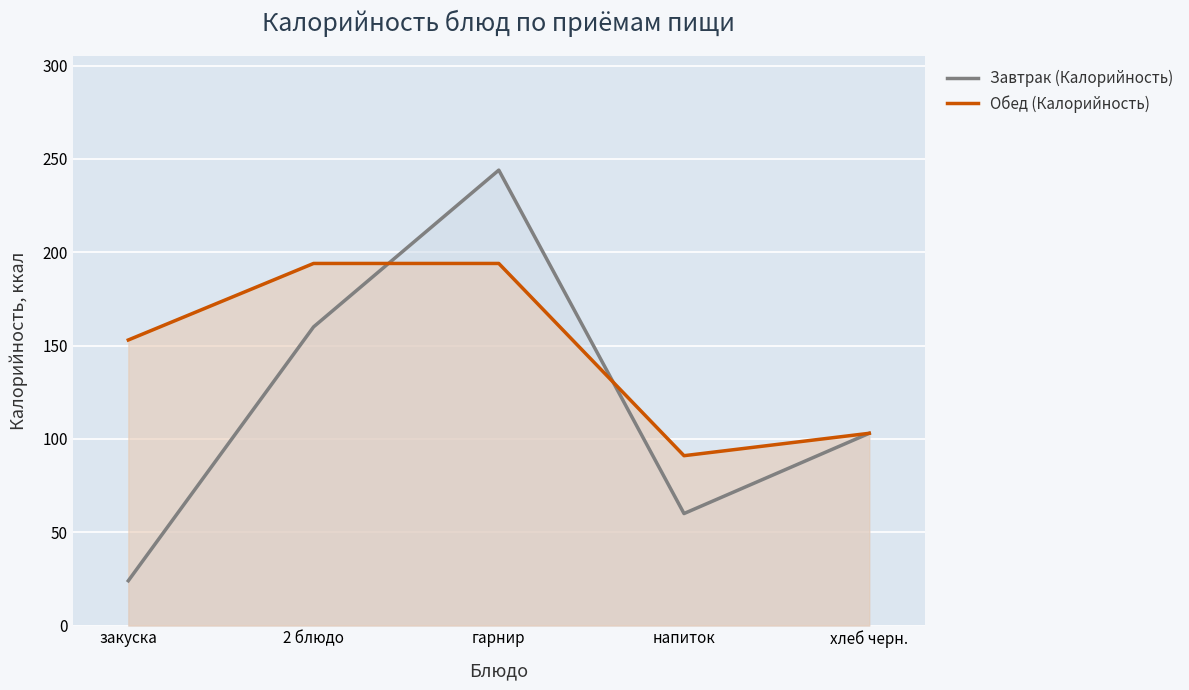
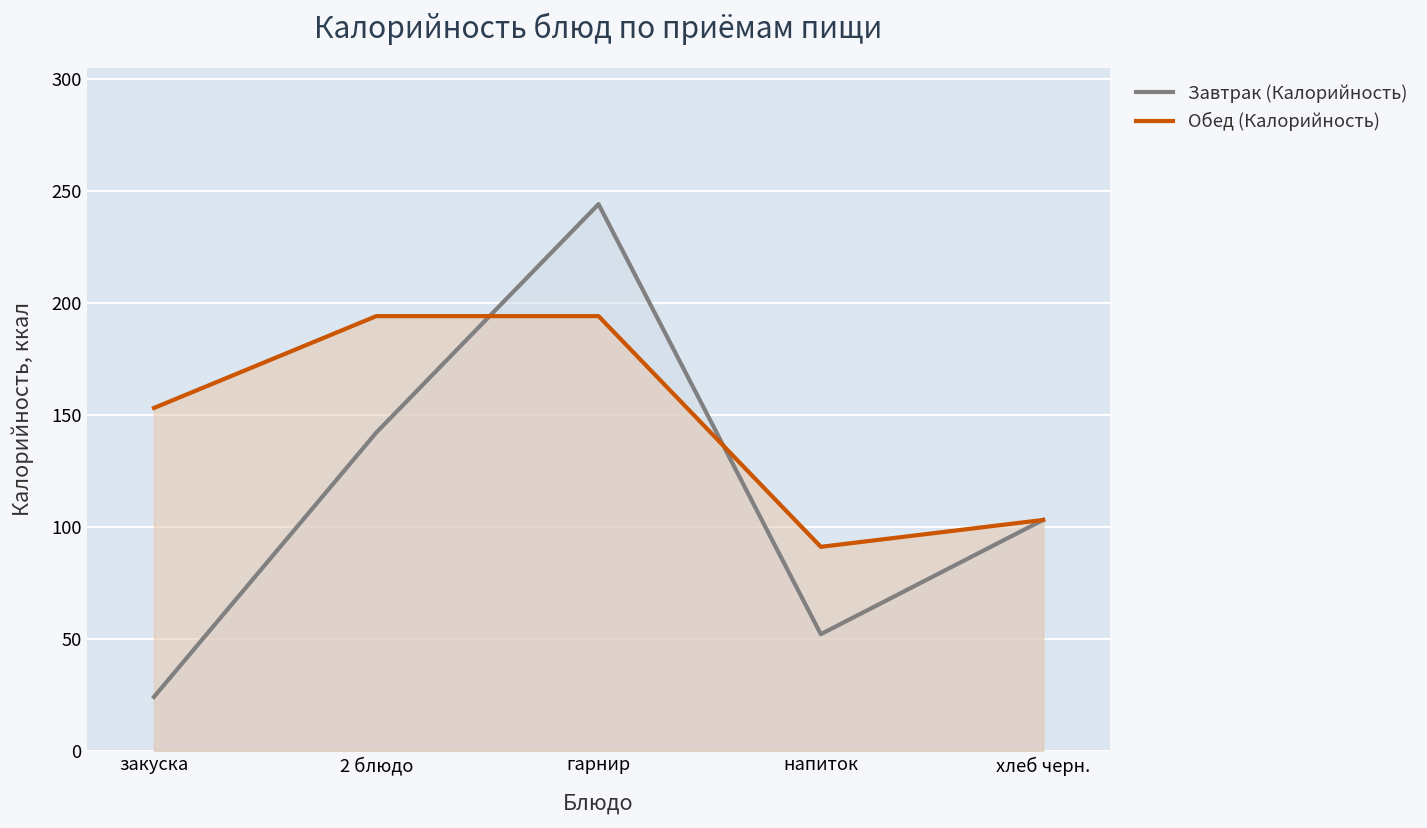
Завтрак (Калорийность), 2 блюдо: 160 -> 142
Завтрак (Калорийность), напиток: 60 -> 52
